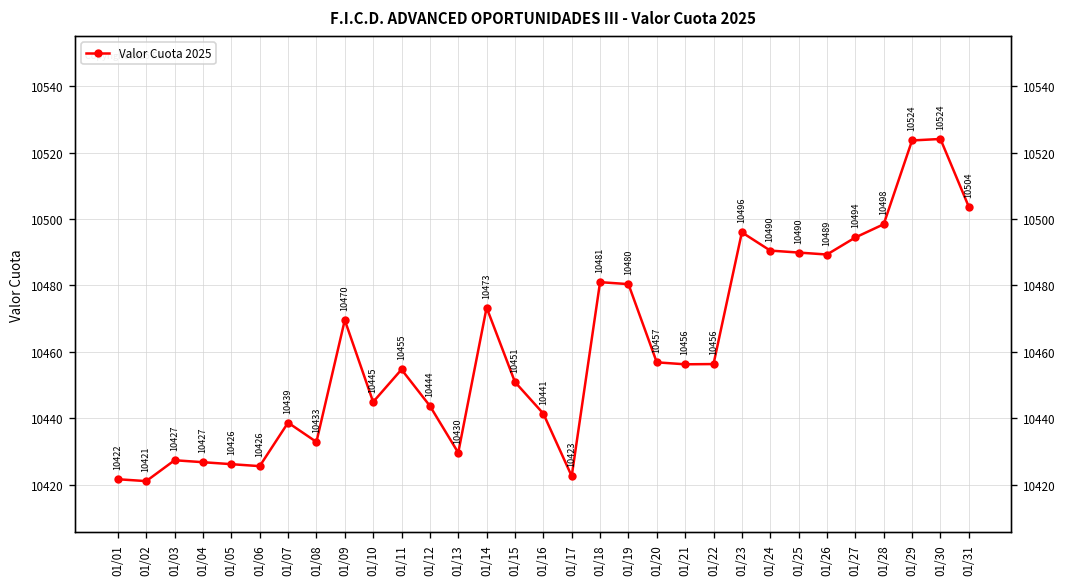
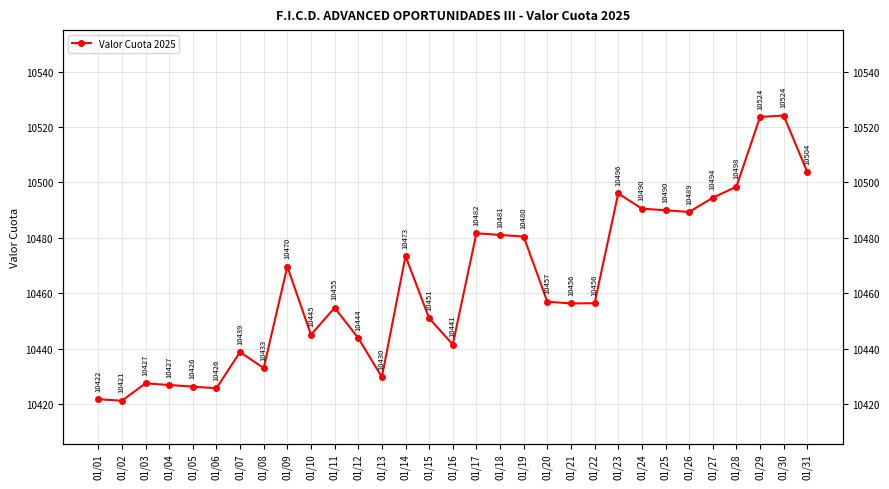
01/17: 10423 -> 10482
